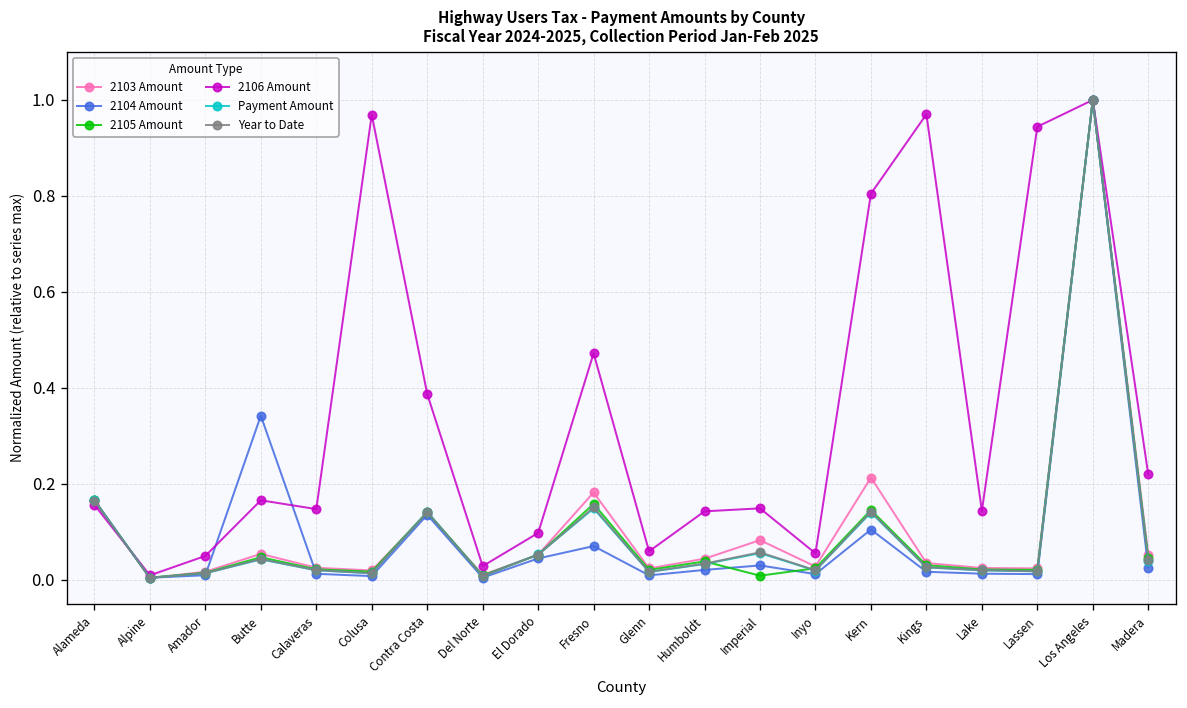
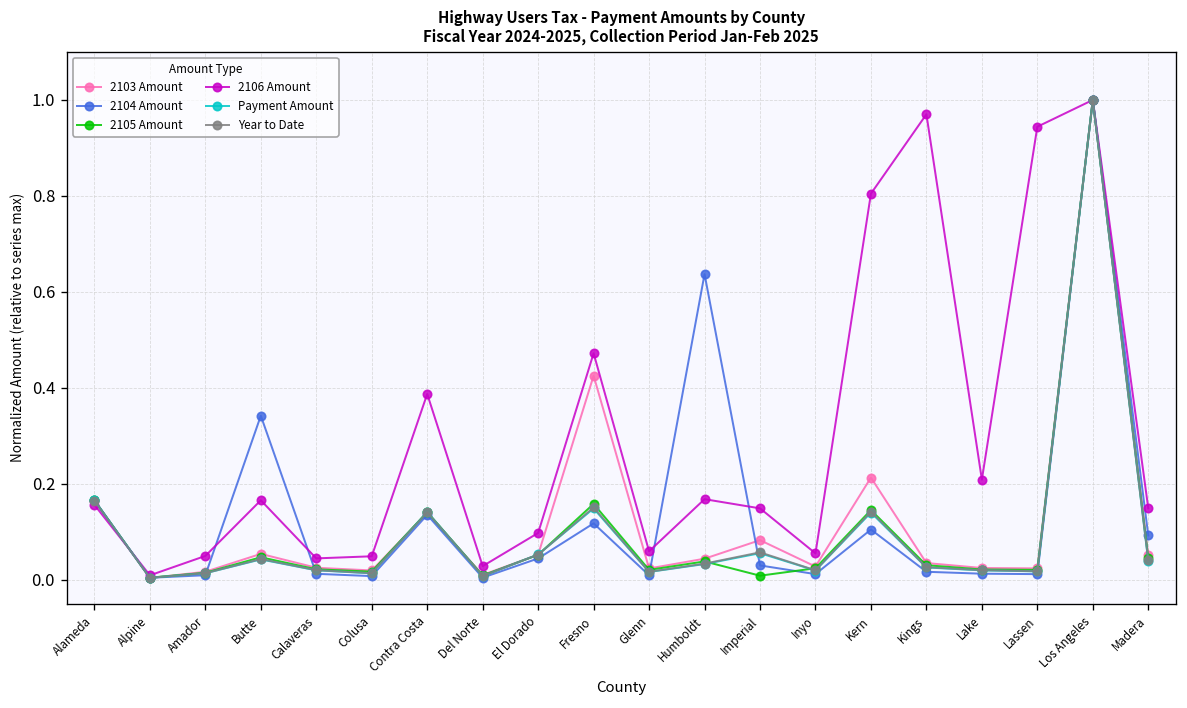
2106 Amount, Calaveras: 0.15 -> 0.04
2106 Amount, Colusa: 0.97 -> 0.05
2103 Amount, Fresno: 0.18 -> 0.43
2104 Amount, Fresno: 0.07 -> 0.12
2104 Amount, Humboldt: 0.02 -> 0.64
2106 Amount, Humboldt: 0.14 -> 0.17
2106 Amount, Lake: 0.14 -> 0.21
2104 Amount, Madera: 0.02 -> 0.09
2106 Amount, Madera: 0.22 -> 0.15
